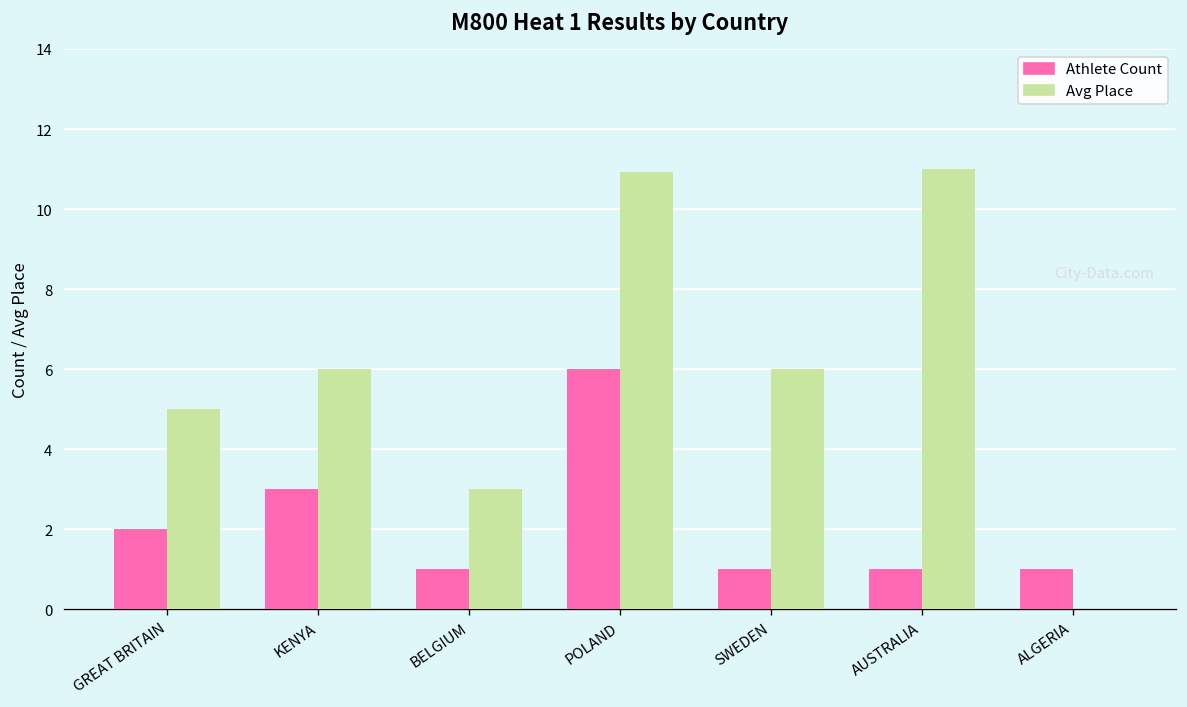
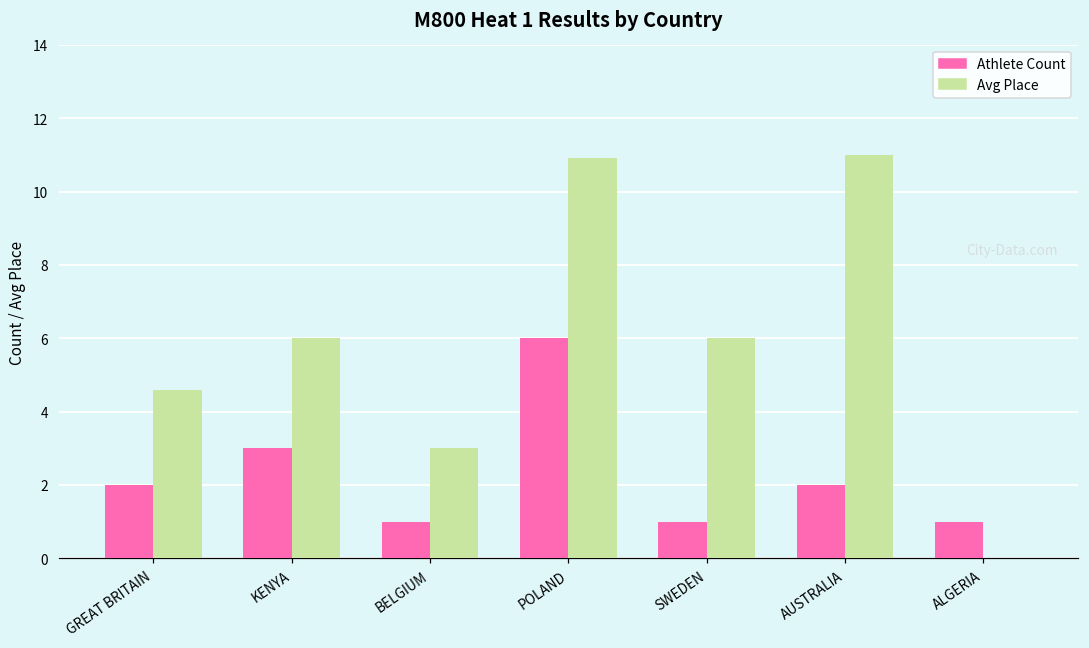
Avg Place, GREAT BRITAIN: 5.0 -> 4.6
Athlete Count, AUSTRALIA: 1 -> 2
